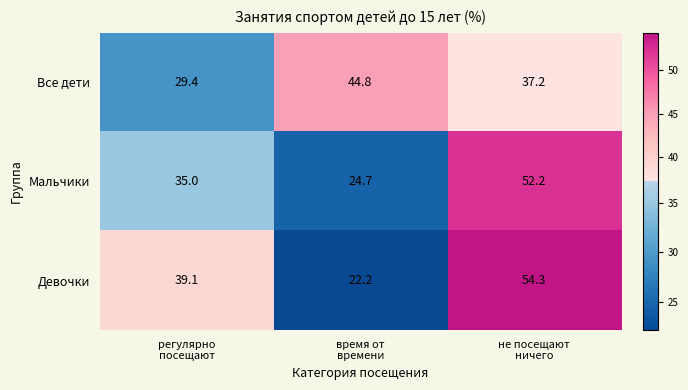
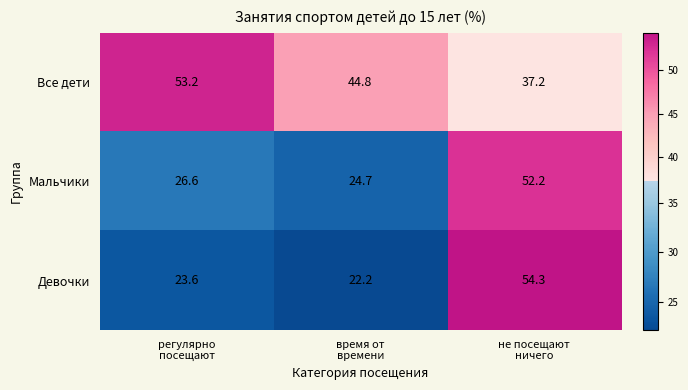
Все дети, регулярно посещают: 29.4 -> 53.2
Мальчики, регулярно посещают: 35.0 -> 26.6
Девочки, регулярно посещают: 39.1 -> 23.6
